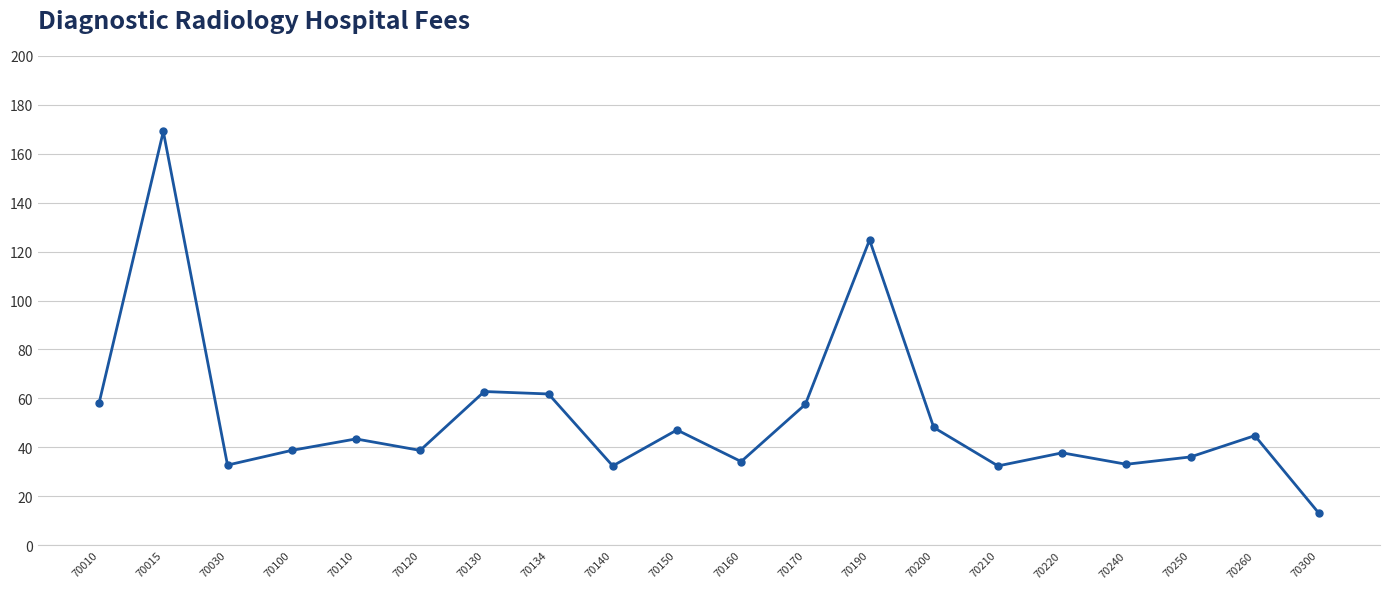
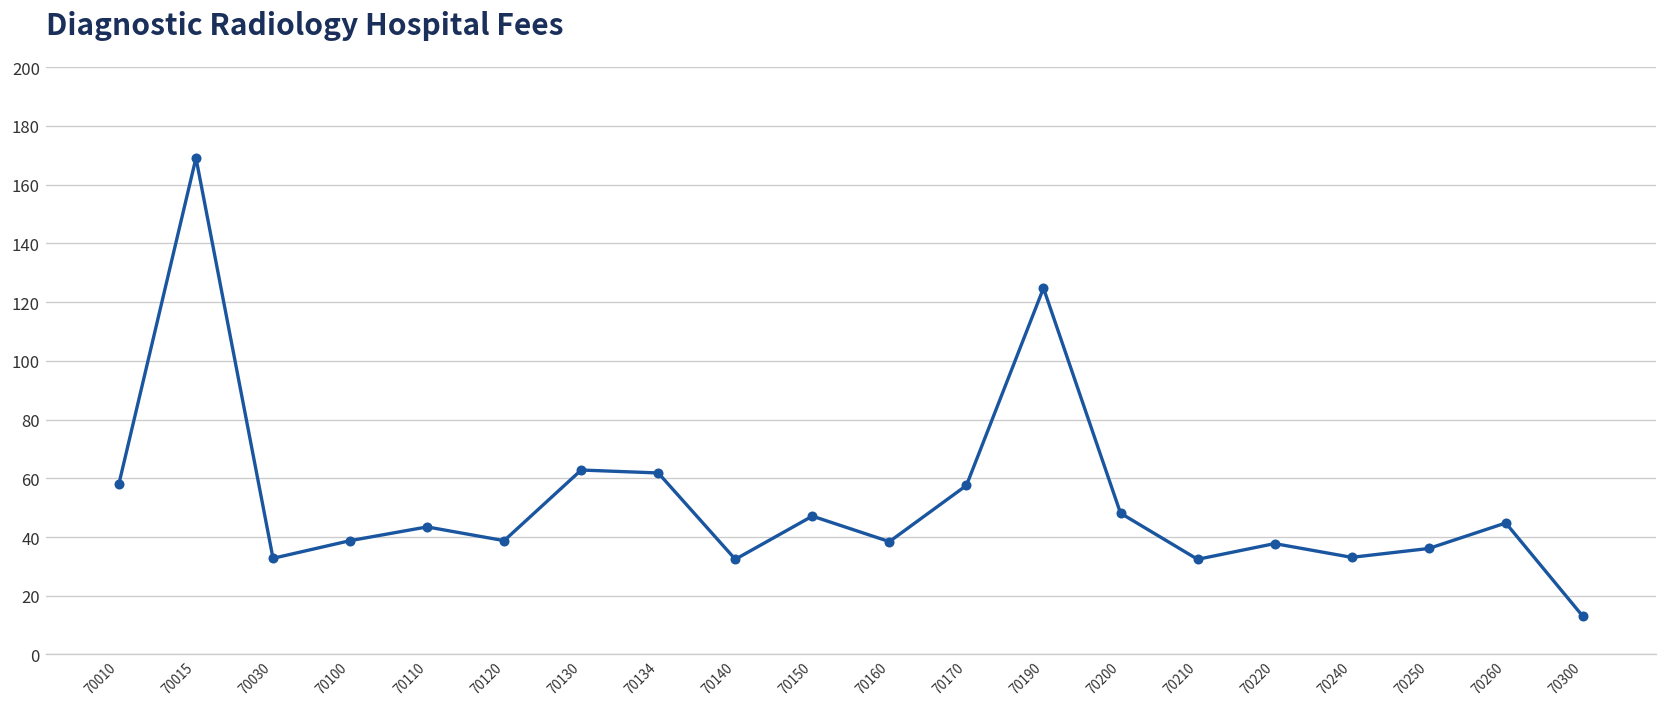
70160: 34 -> 38
